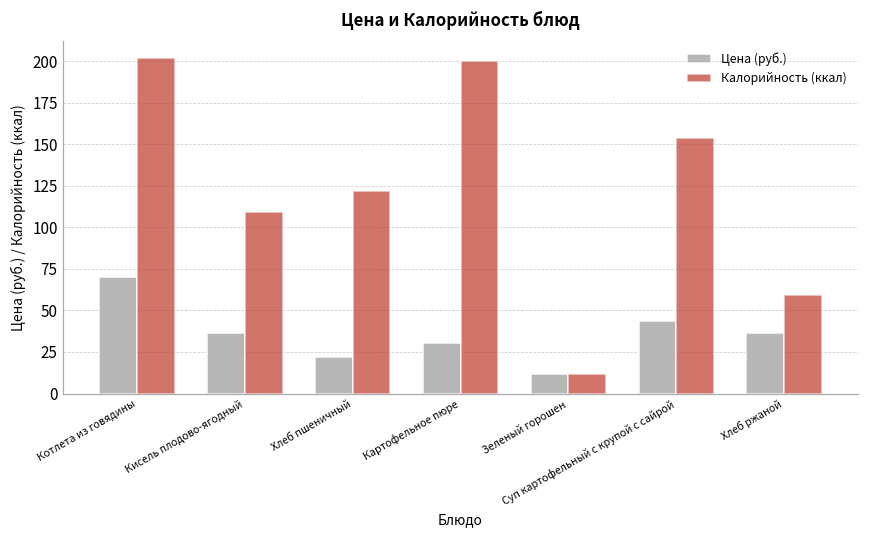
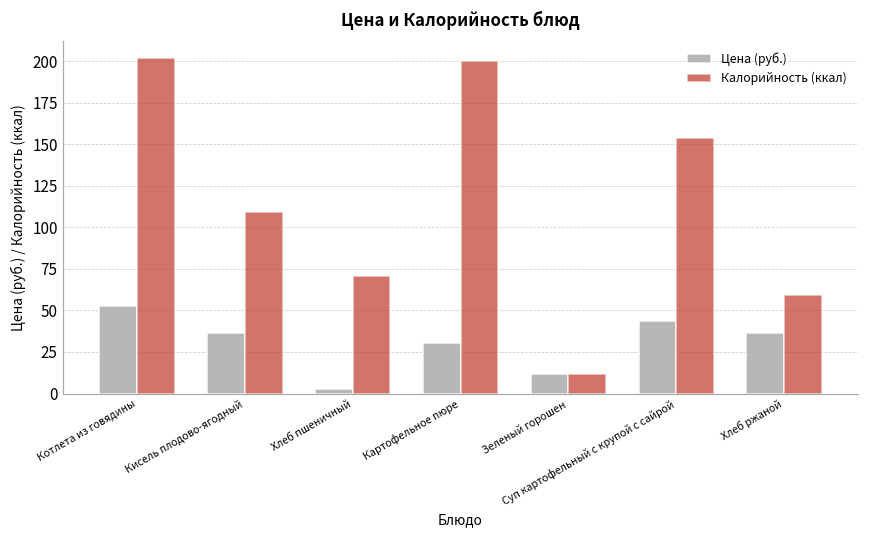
Цена (руб.), Котлета из говядины: 70 -> 53
Цена (руб.), Хлеб пшеничный: 22 -> 3
Калорийность (ккал), Хлеб пшеничный: 122 -> 71
